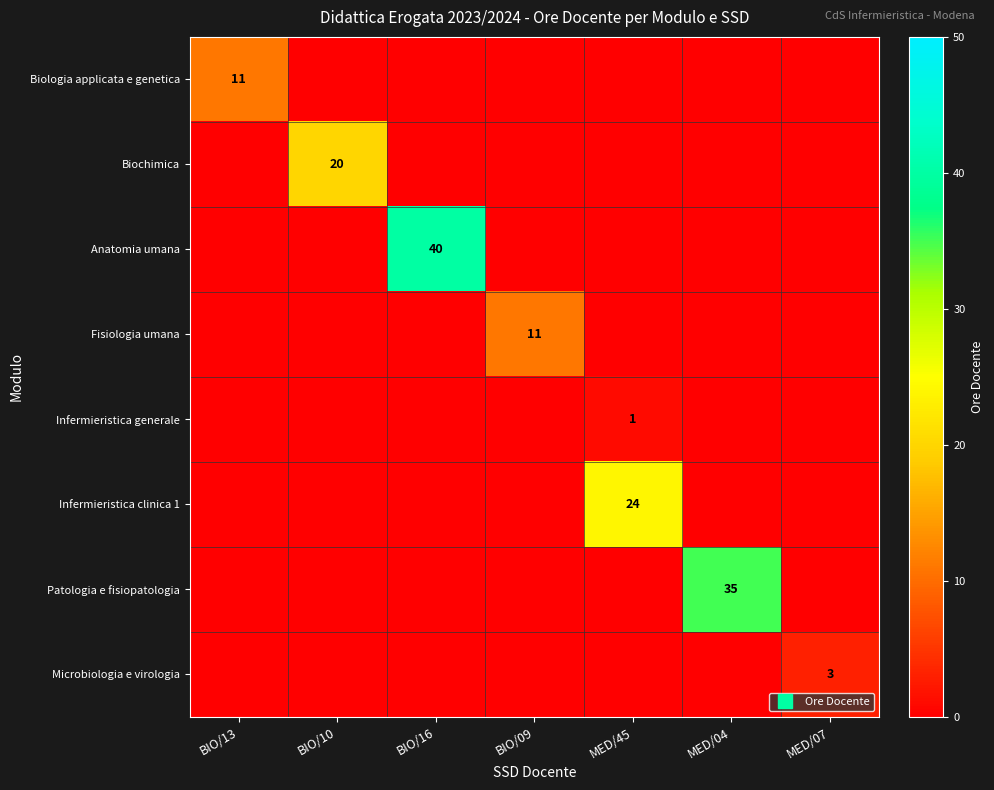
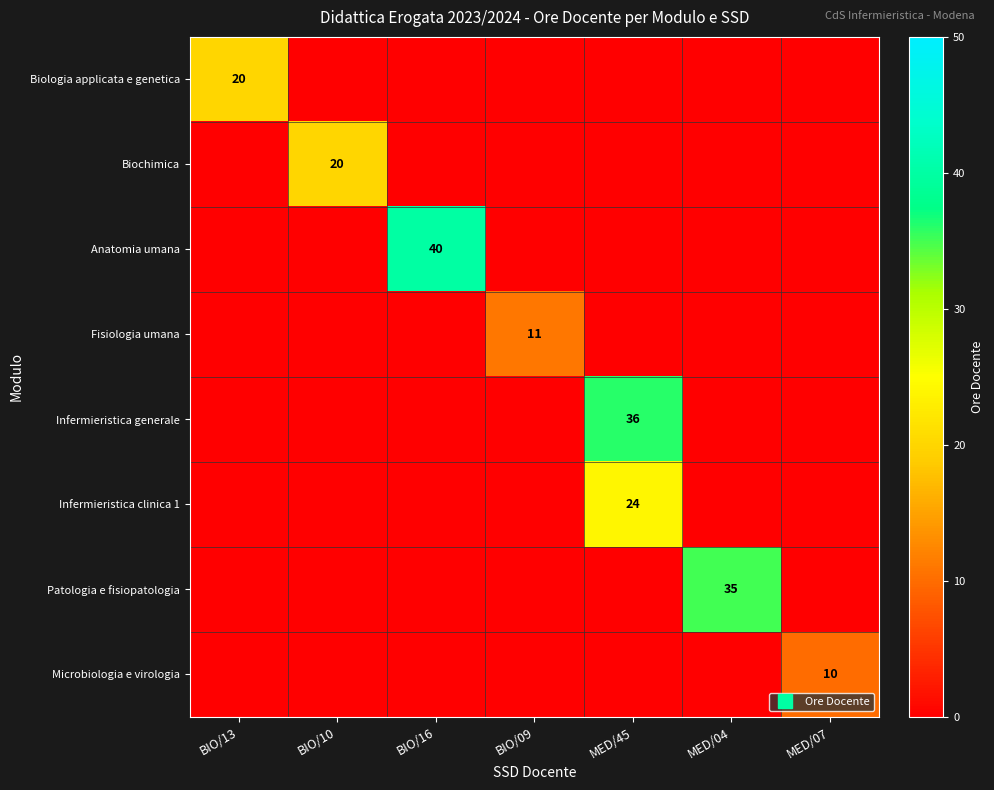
Biologia applicata e genetica, BIO/13: 11 -> 20
Infermieristica generale, MED/45: 1 -> 36
Microbiologia e virologia, MED/07: 3 -> 10
